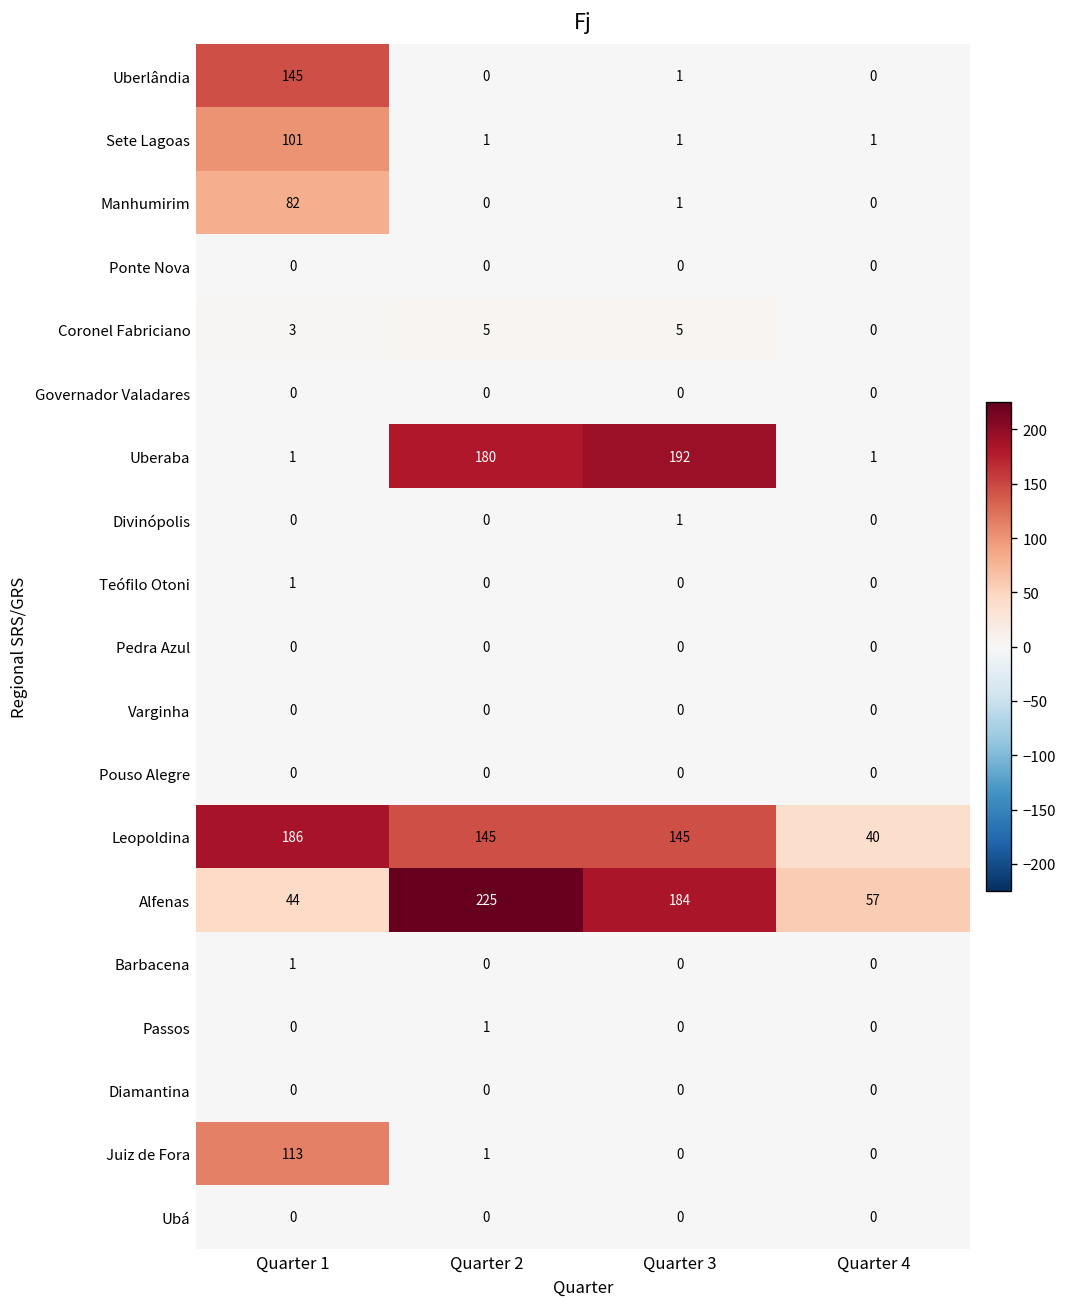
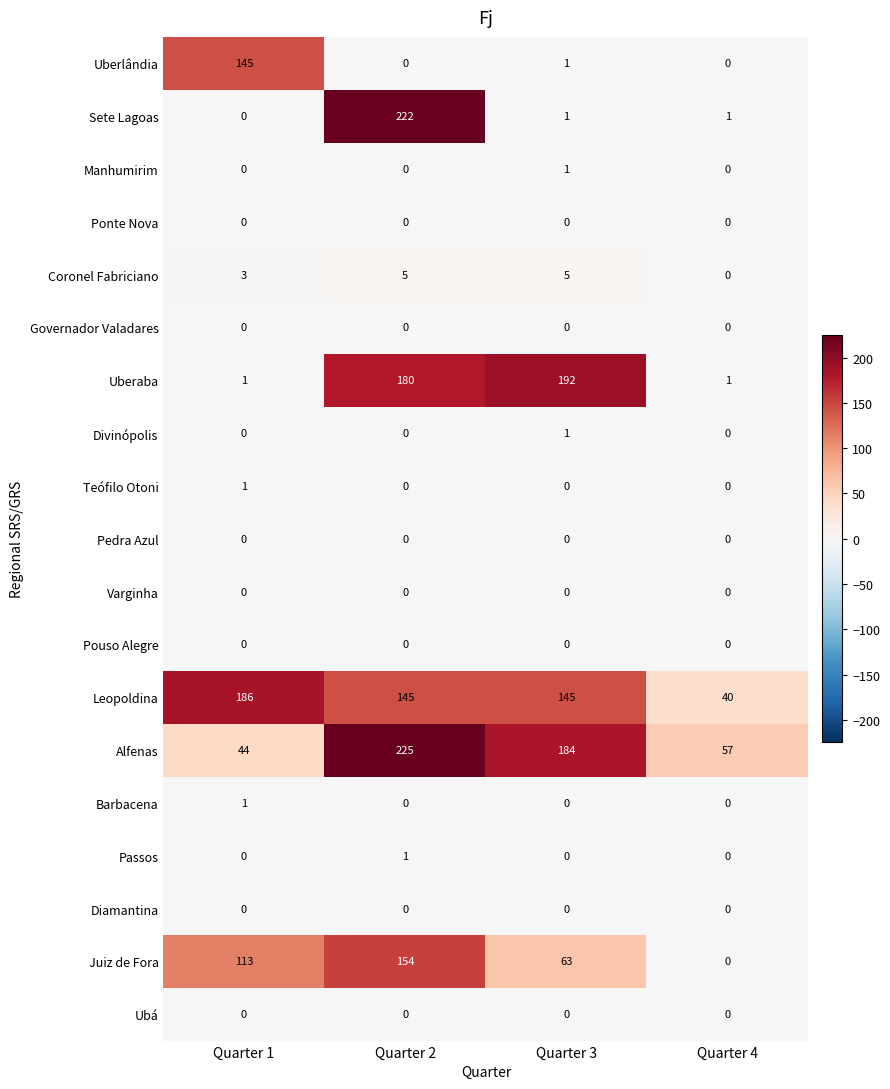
Sete Lagoas, Quarter 1: 101 -> 0
Sete Lagoas, Quarter 2: 1 -> 222
Manhumirim, Quarter 1: 82 -> 0
Juiz de Fora, Quarter 2: 1 -> 154
Juiz de Fora, Quarter 3: 0 -> 63
